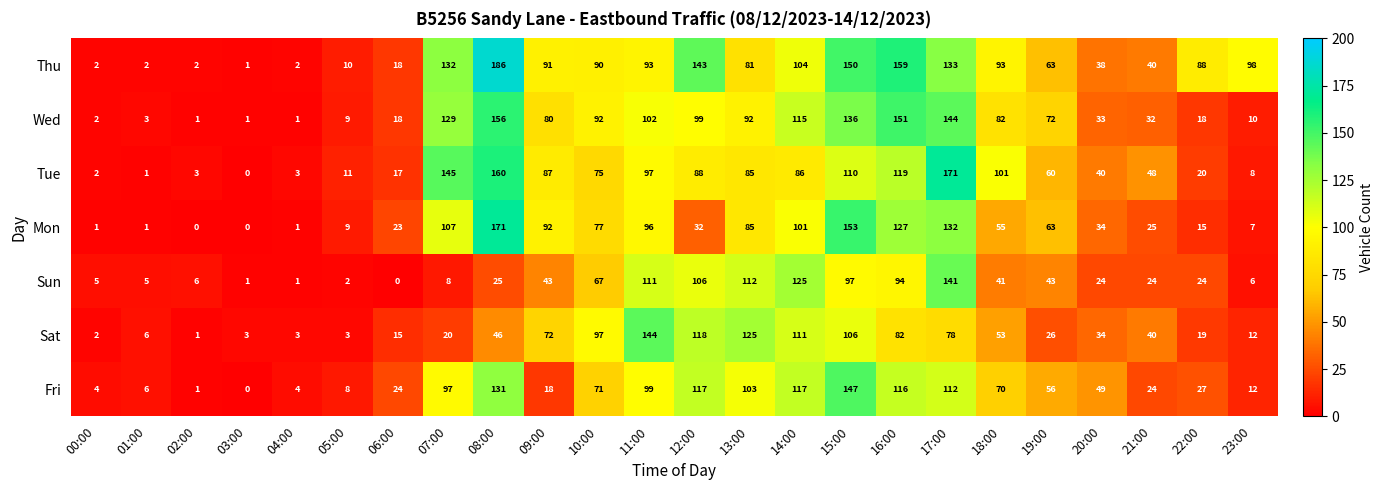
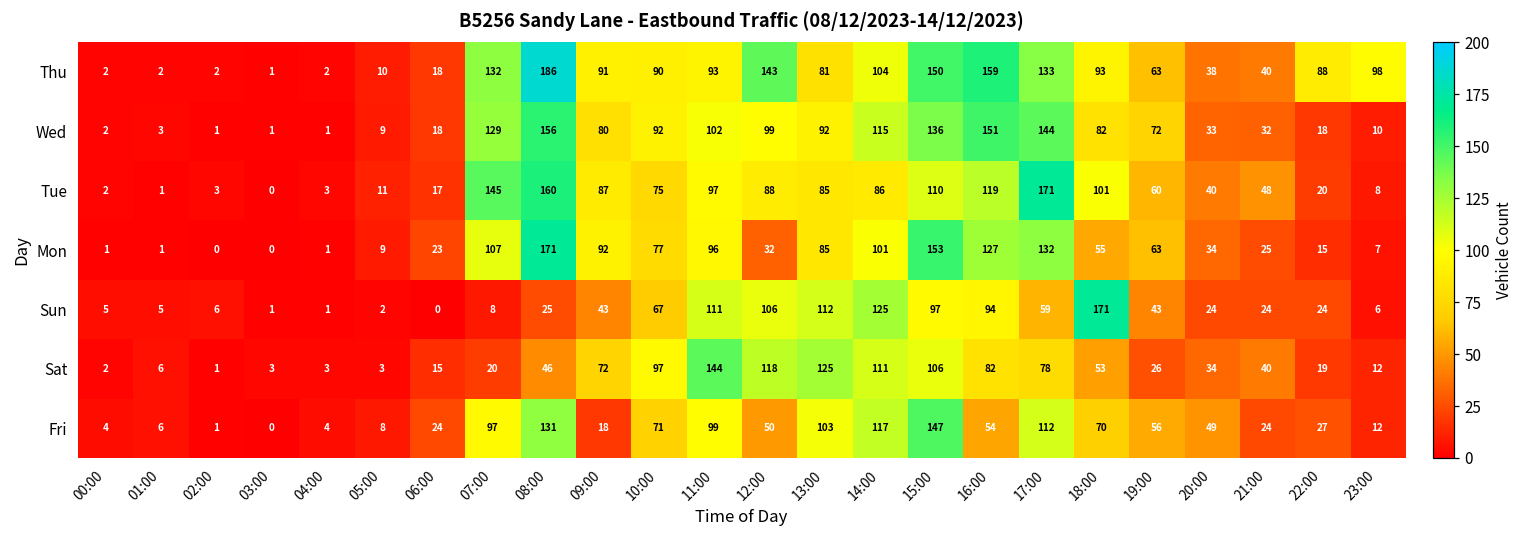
Sun, 17:00: 141 -> 59
Sun, 18:00: 41 -> 171
Fri, 12:00: 117 -> 50
Fri, 16:00: 116 -> 54
